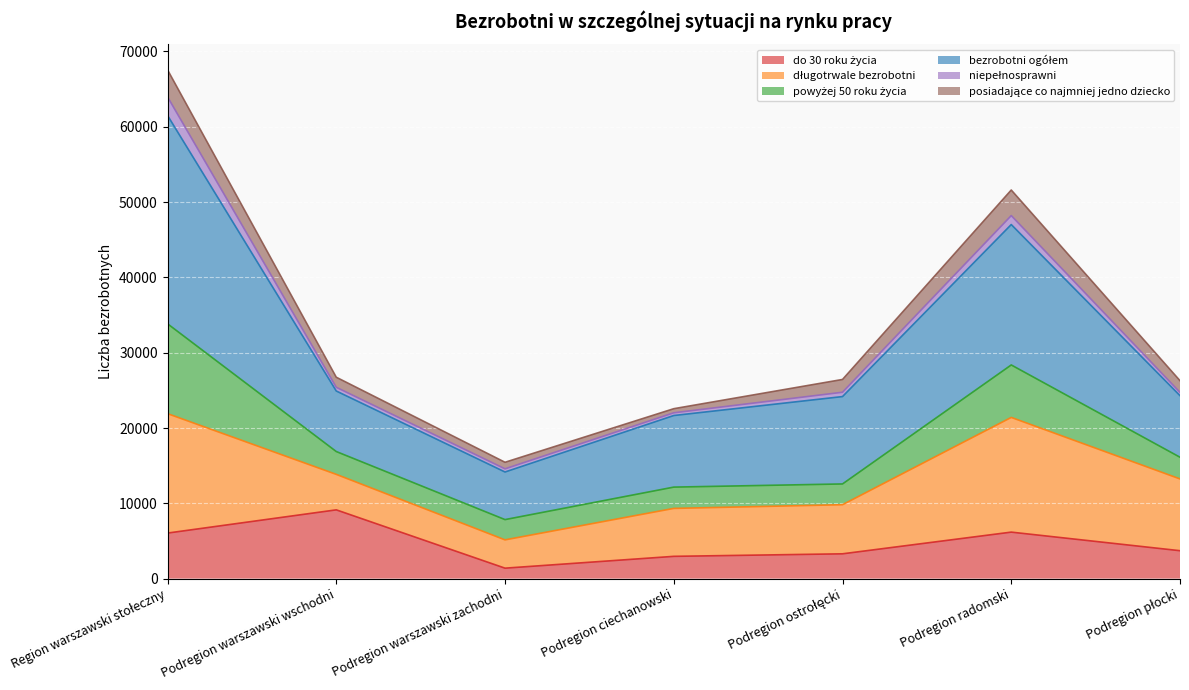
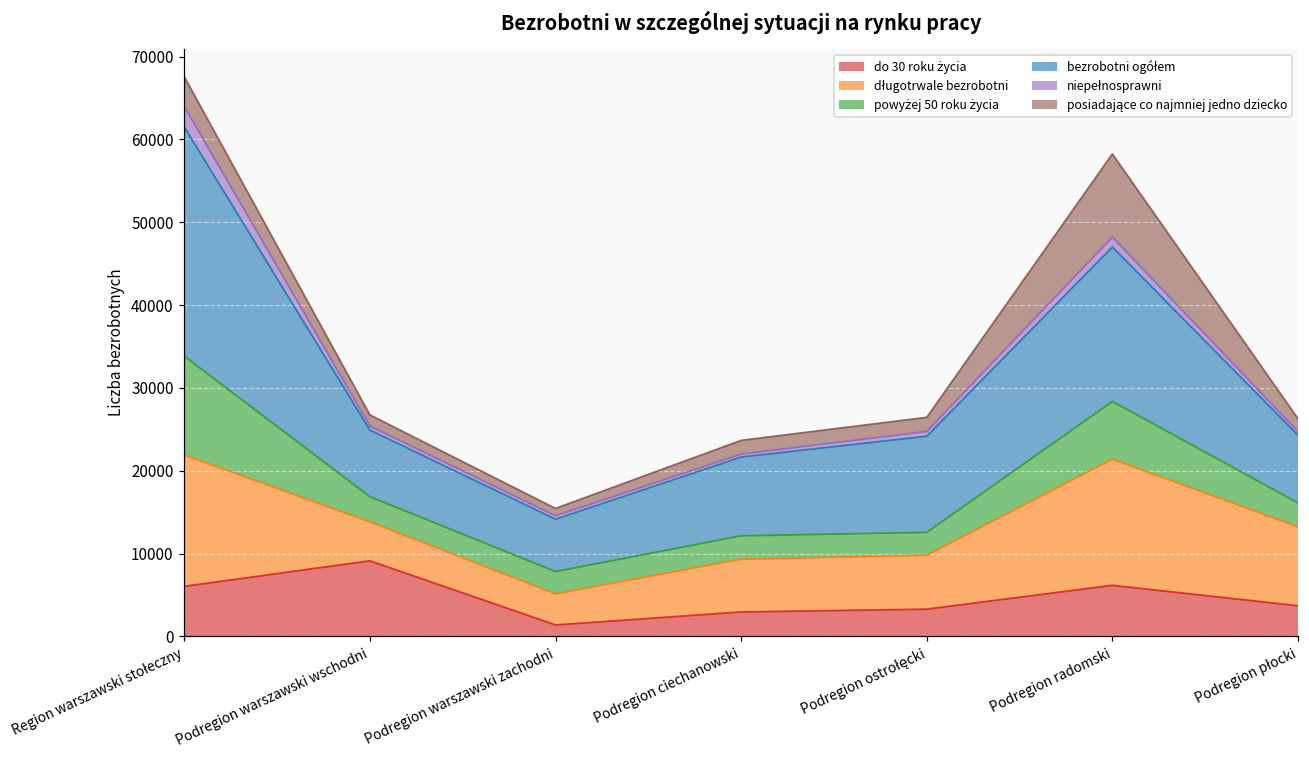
posiadające co najmniej jedno dziecko, Podregion ciechanowski: 1000 -> 2000
posiadające co najmniej jedno dziecko, Podregion radomski: 3000 -> 10000
